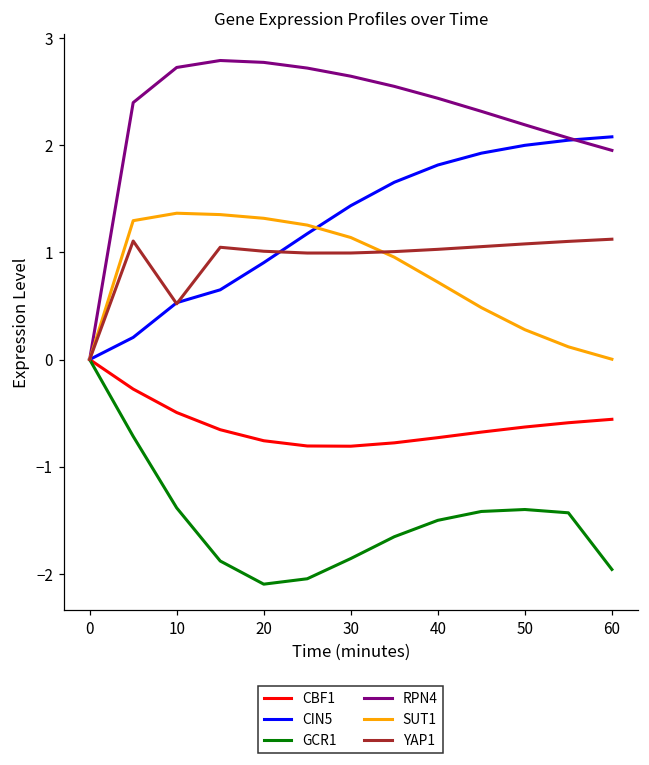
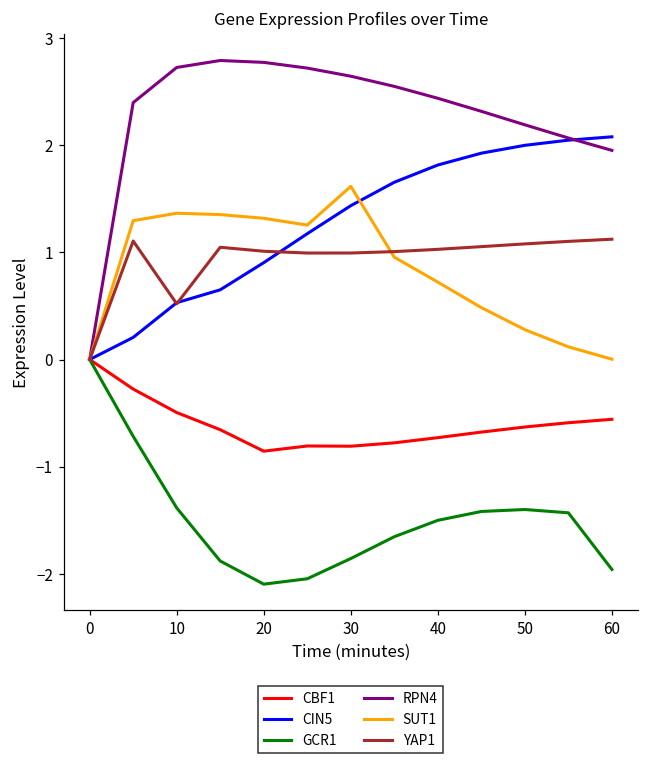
CBF1, 20: -0.8 -> -0.9
SUT1, 30: 1.1 -> 1.6
